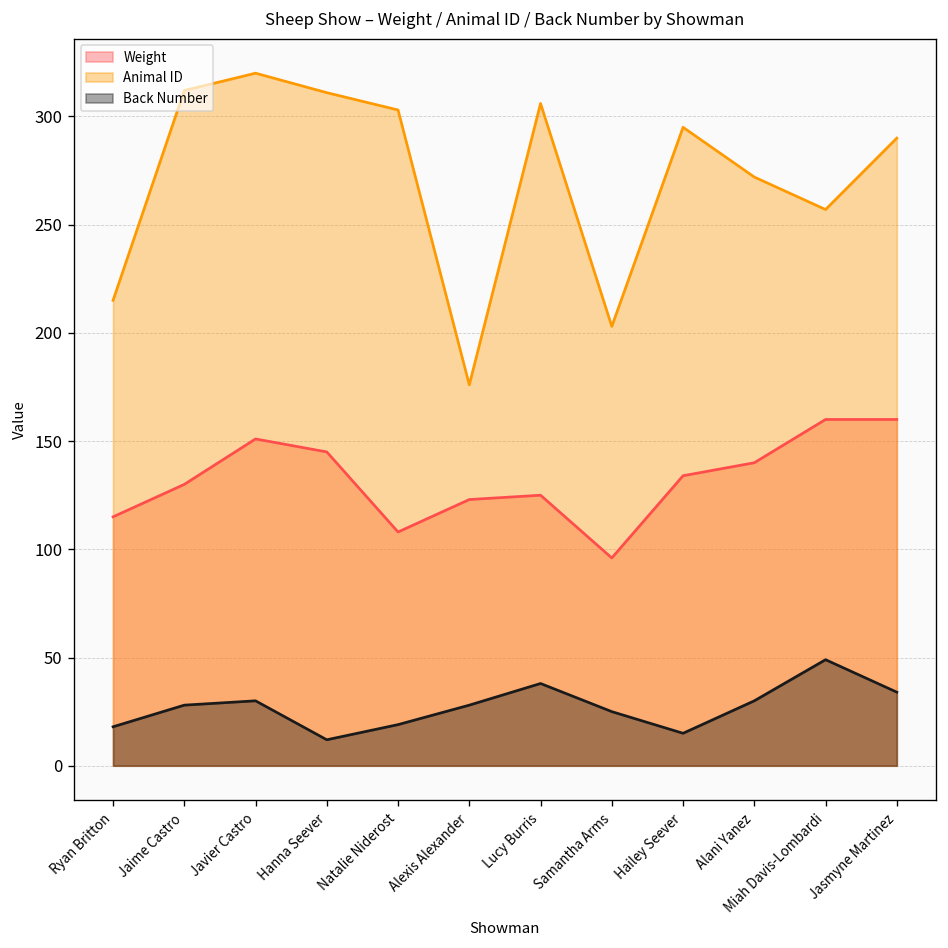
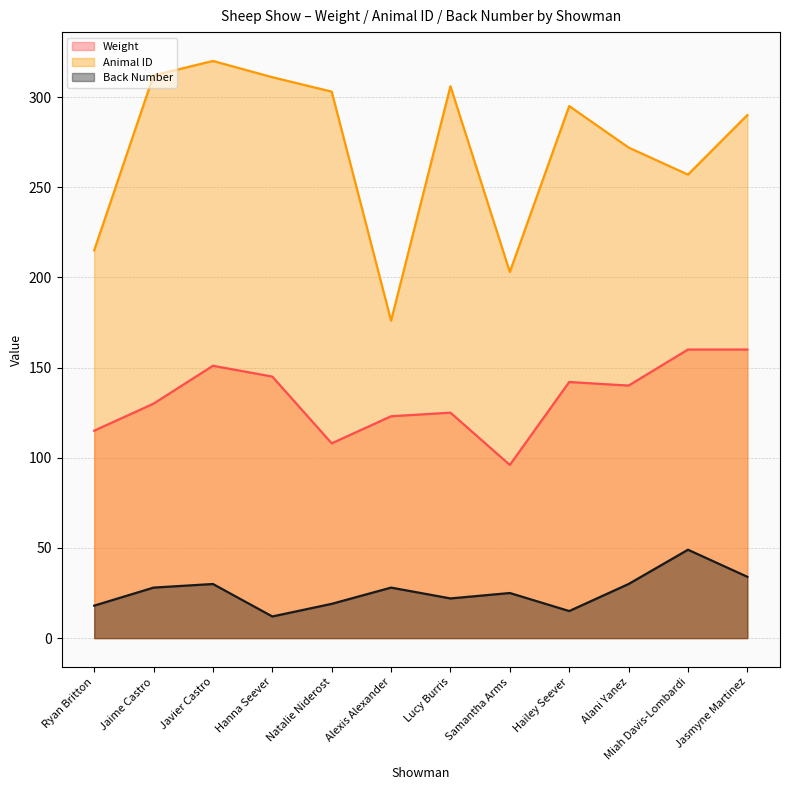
Back Number, Lucy Burris: 38 -> 22
Weight, Hailey Seever: 134 -> 142
